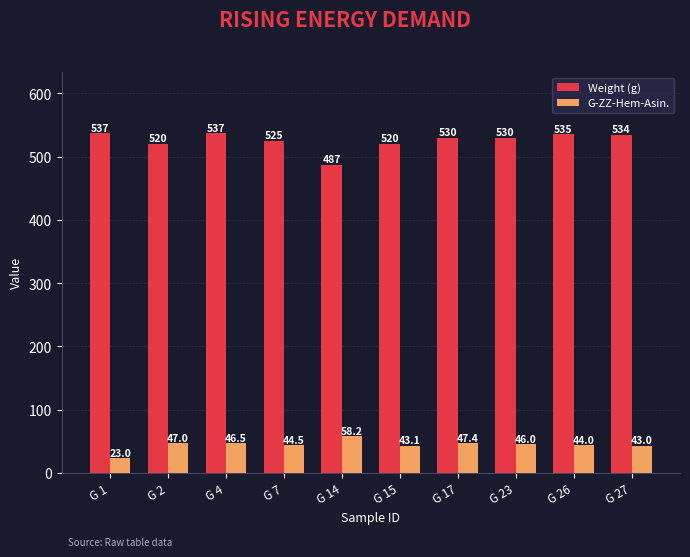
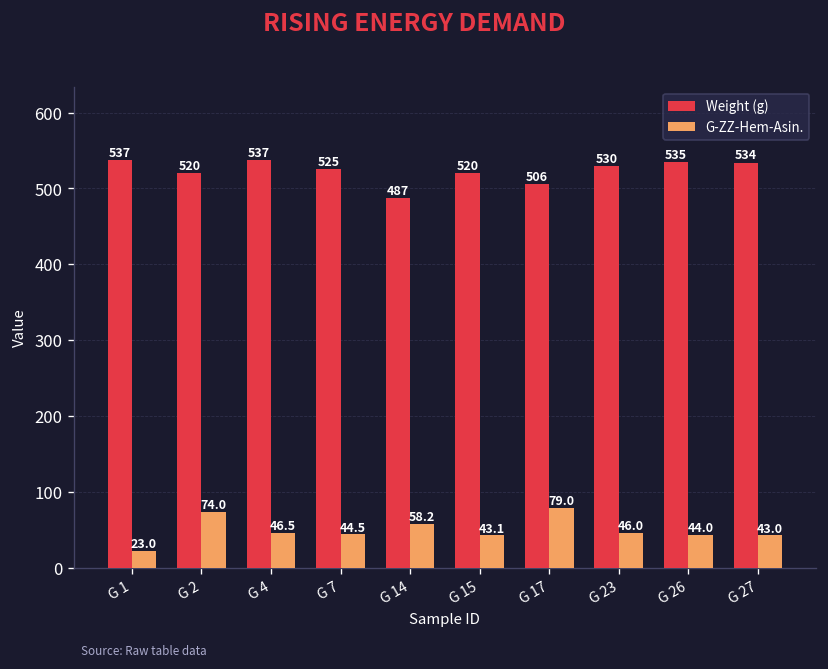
G-ZZ-Hem-Asin., G 2: 47.0 -> 74.0
Weight (g), G 17: 530 -> 506
G-ZZ-Hem-Asin., G 17: 47.4 -> 79.0
